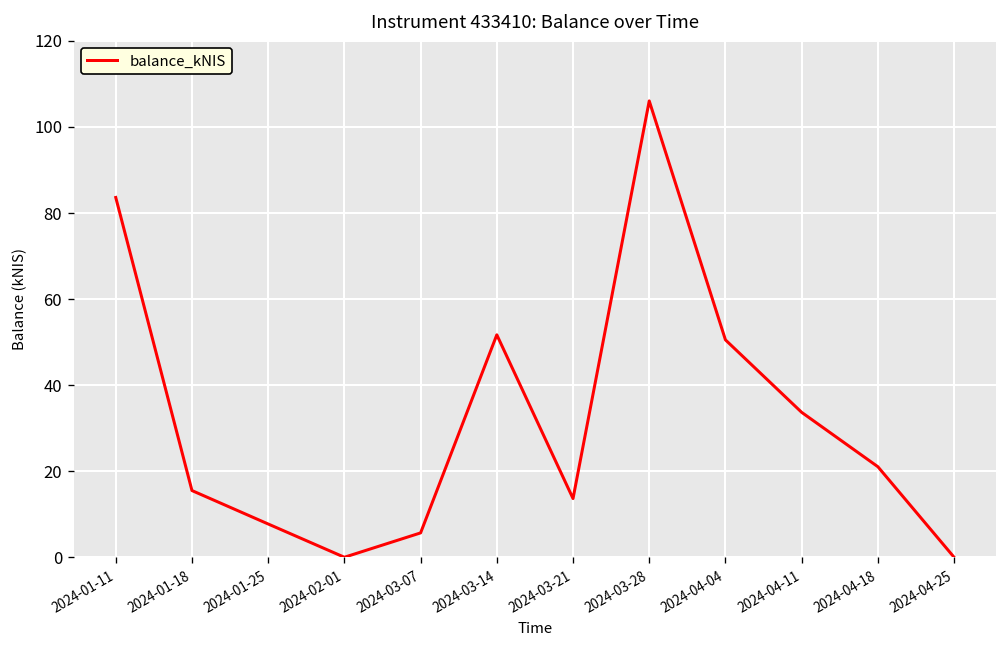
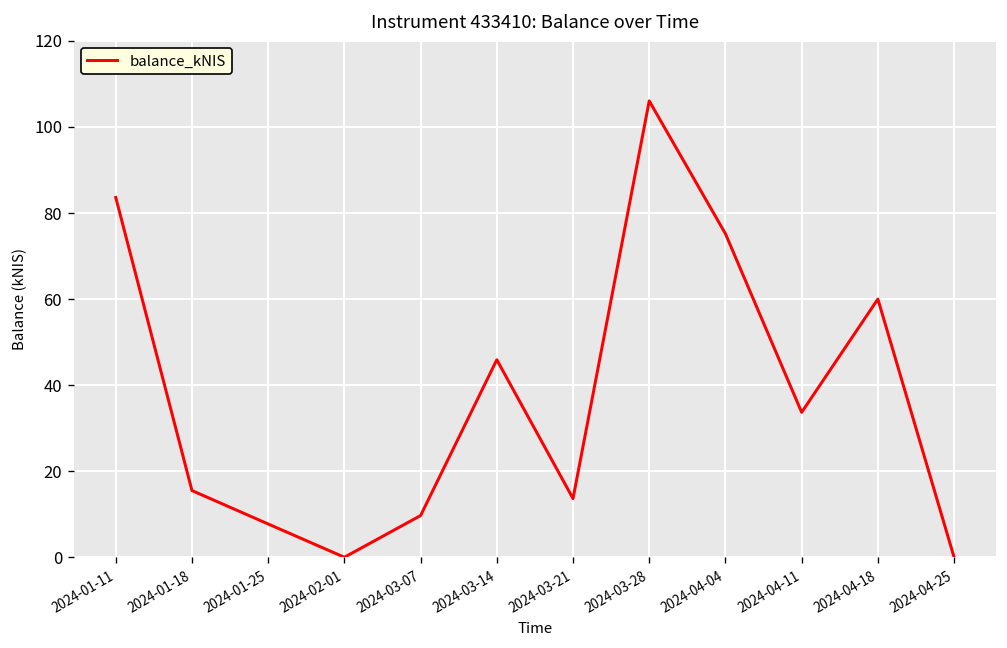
2024-03-07: 6 -> 10
2024-03-14: 52 -> 46
2024-04-04: 51 -> 75
2024-04-18: 21 -> 60
